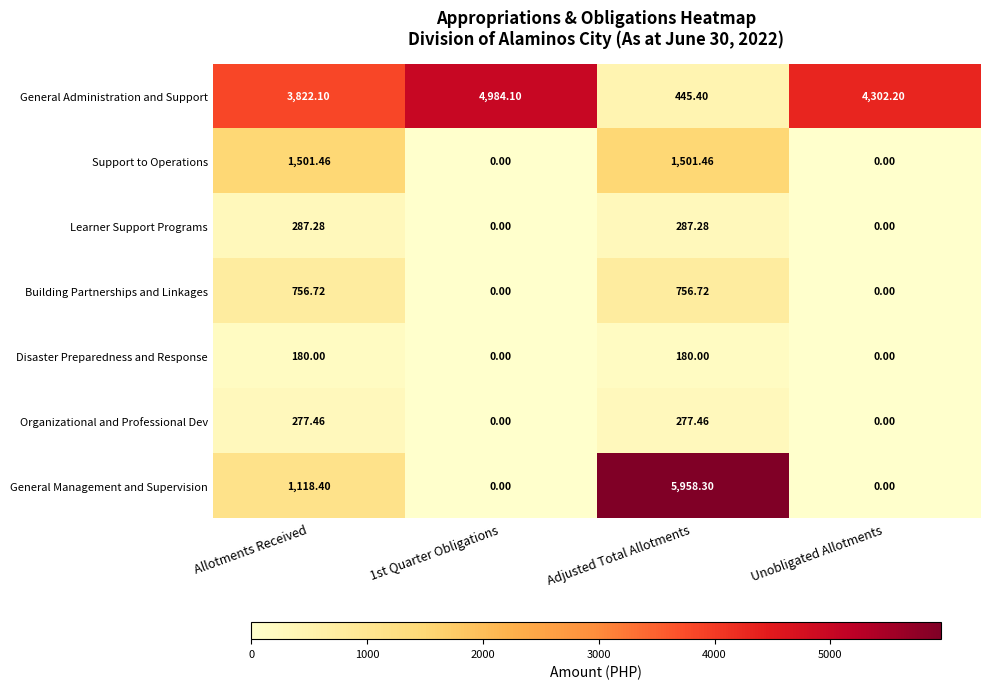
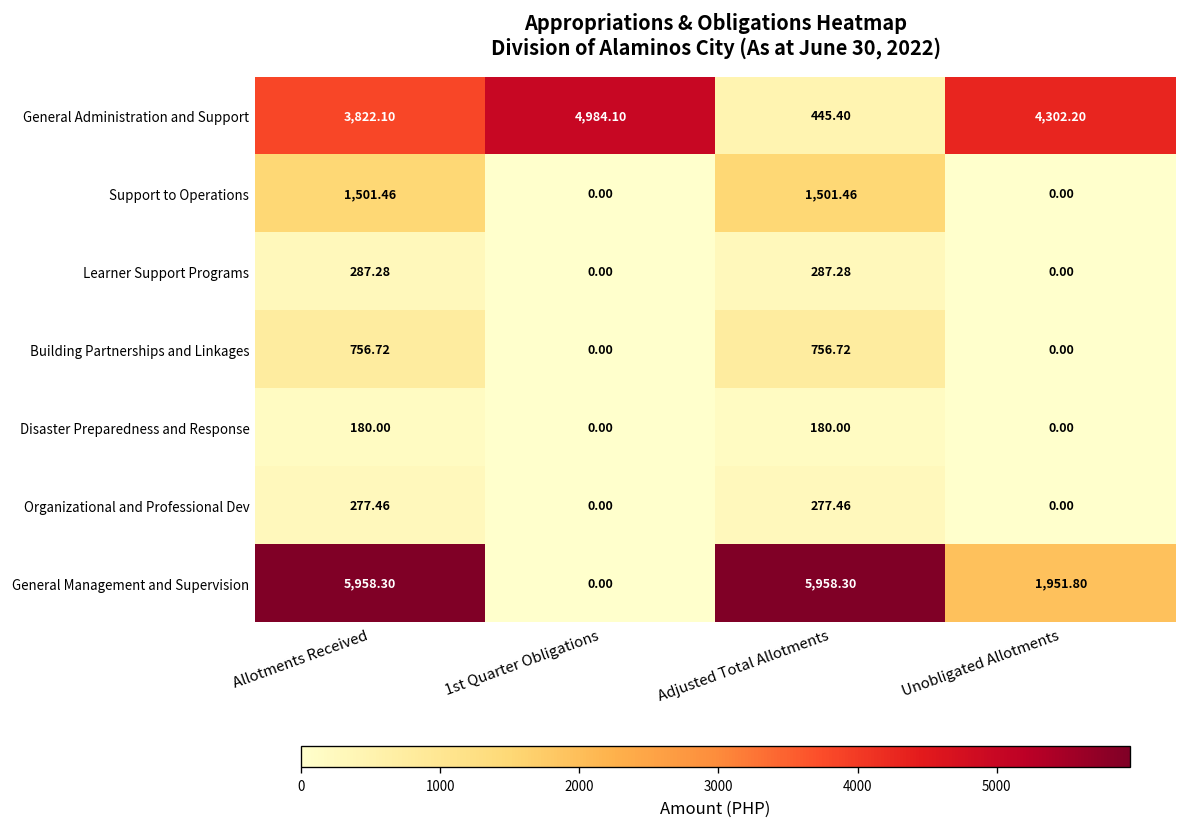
General Management and Supervision, Allotments Received: 1,118.40 -> 5,958.30
General Management and Supervision, Unobligated Allotments: 0.00 -> 1,951.80
